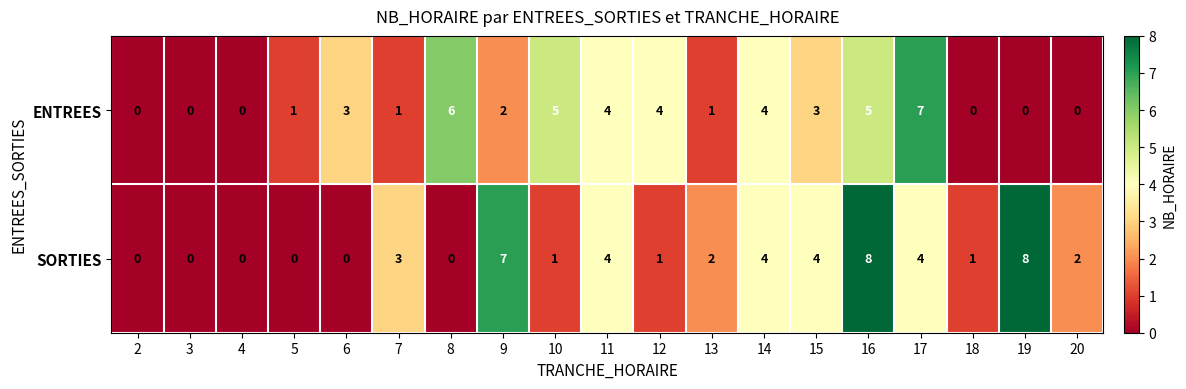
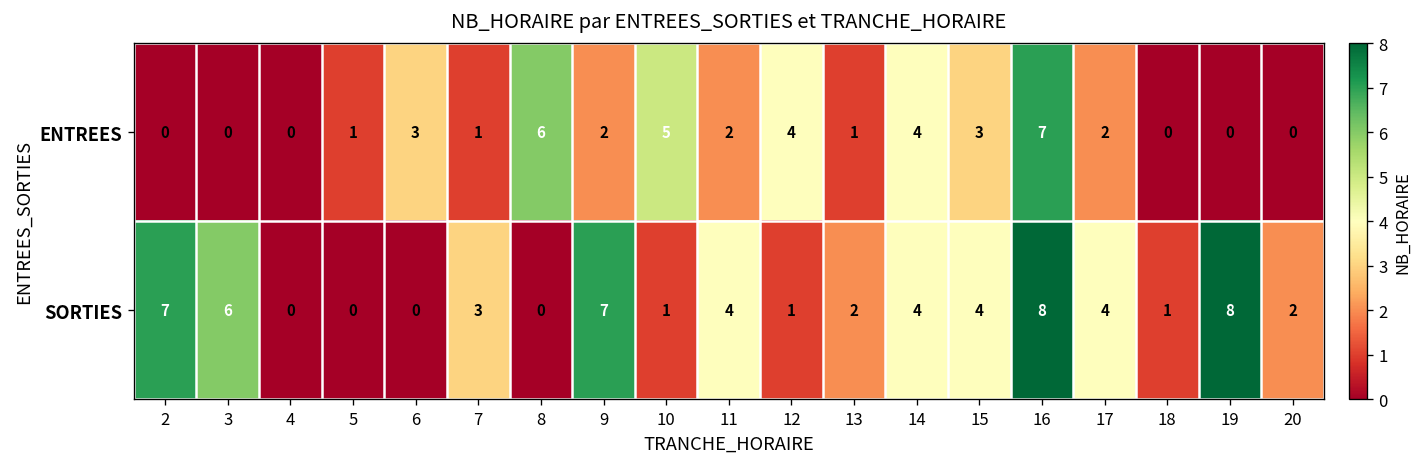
ENTREES, 11: 4 -> 2
ENTREES, 16: 5 -> 7
ENTREES, 17: 7 -> 2
SORTIES, 2: 0 -> 7
SORTIES, 3: 0 -> 6
